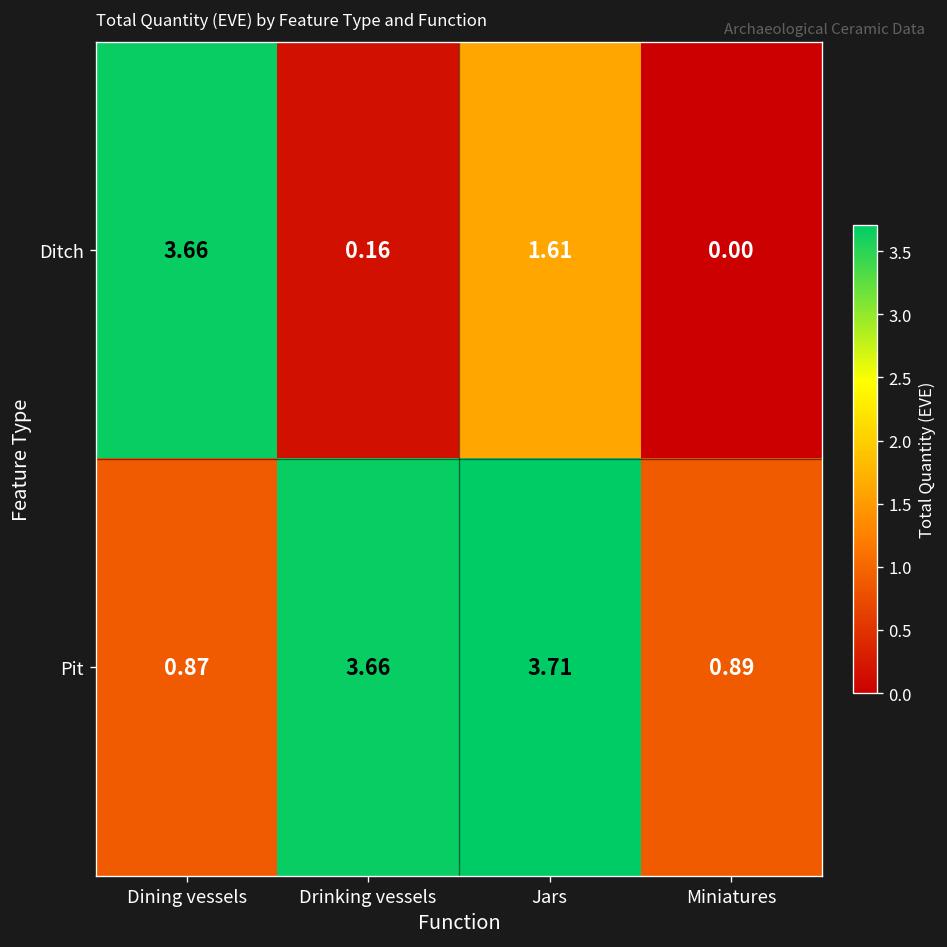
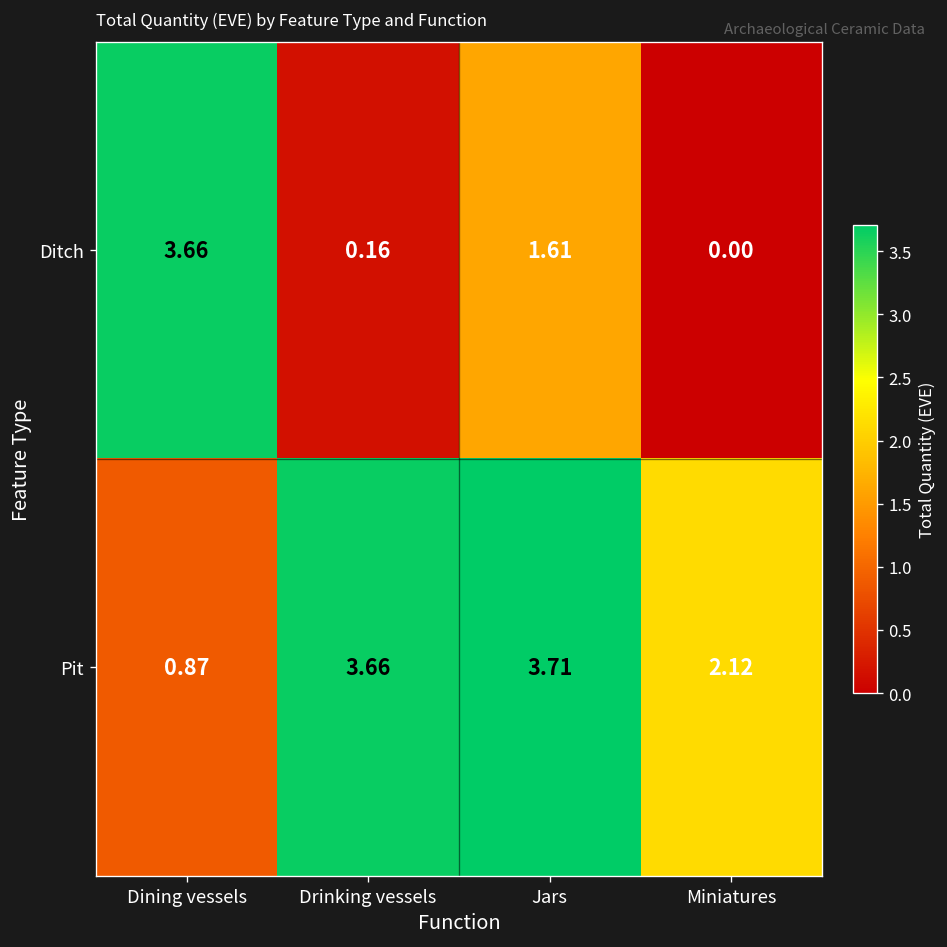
Pit, Miniatures: 0.89 -> 2.12
